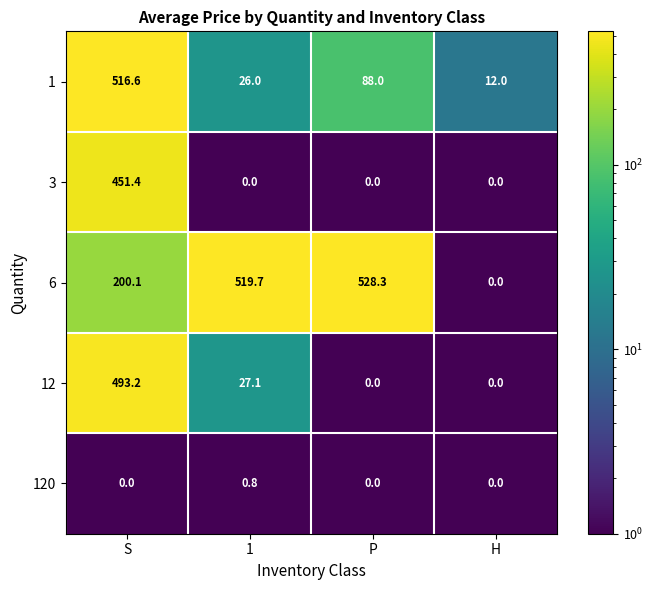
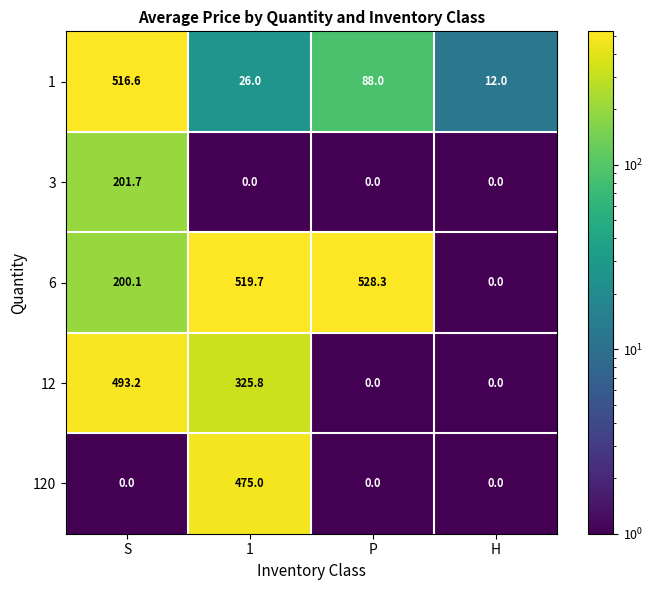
3, S: 451.4 -> 201.7
12, 1: 27.1 -> 325.8
120, 1: 0.8 -> 475.0
